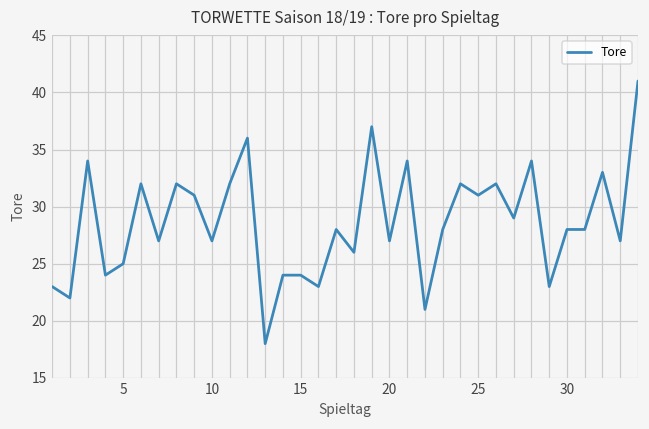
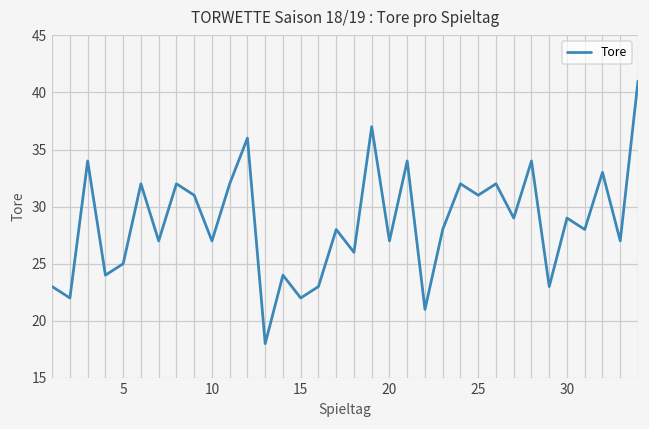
15: 24 -> 22
30: 28 -> 29
